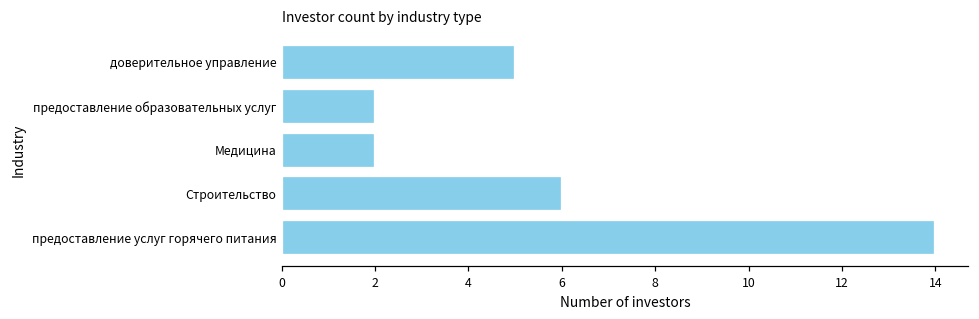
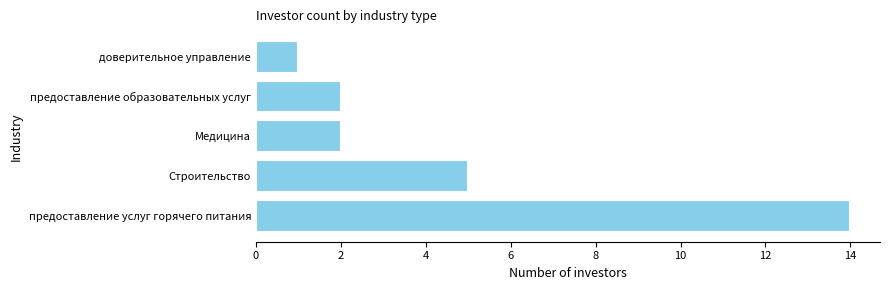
доверительное управление: 5 -> 1
Строительство: 6 -> 5
